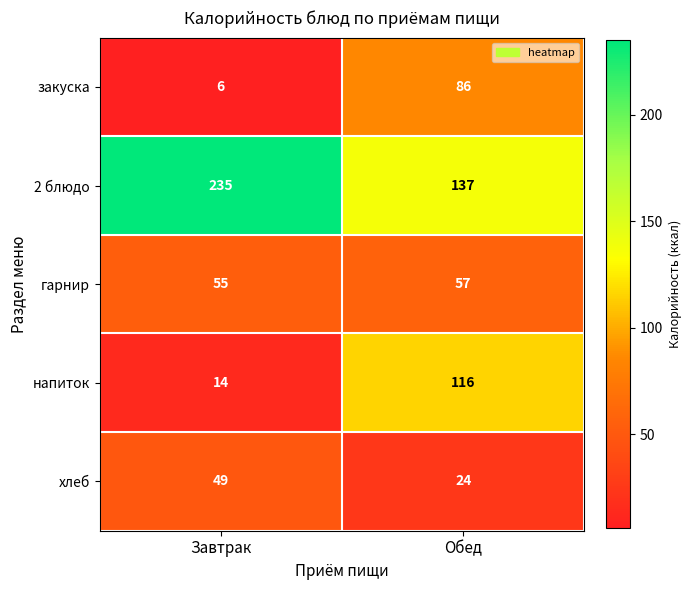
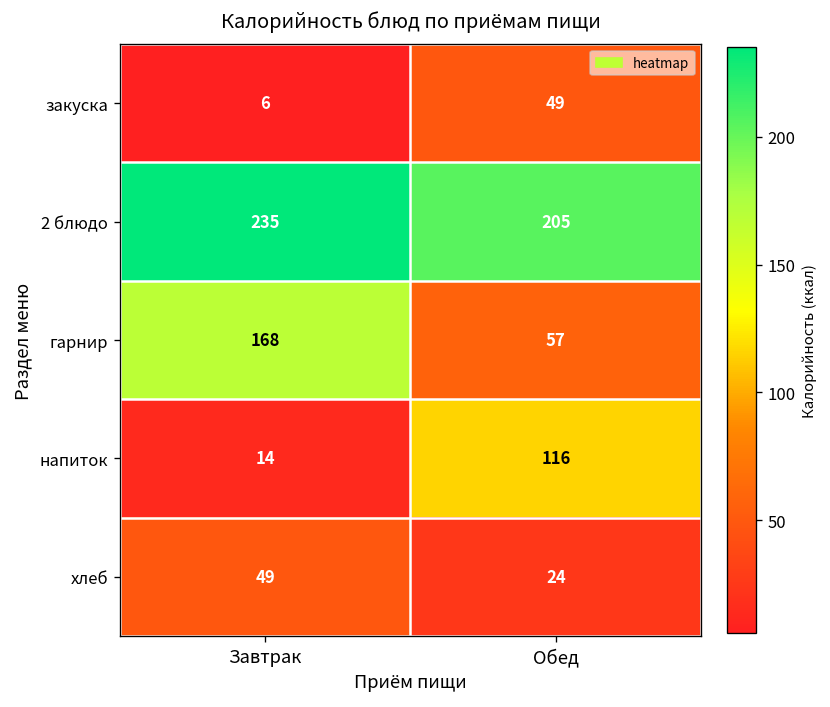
закуска, Обед: 86 -> 49
2 блюдо, Обед: 137 -> 205
гарнир, Завтрак: 55 -> 168
